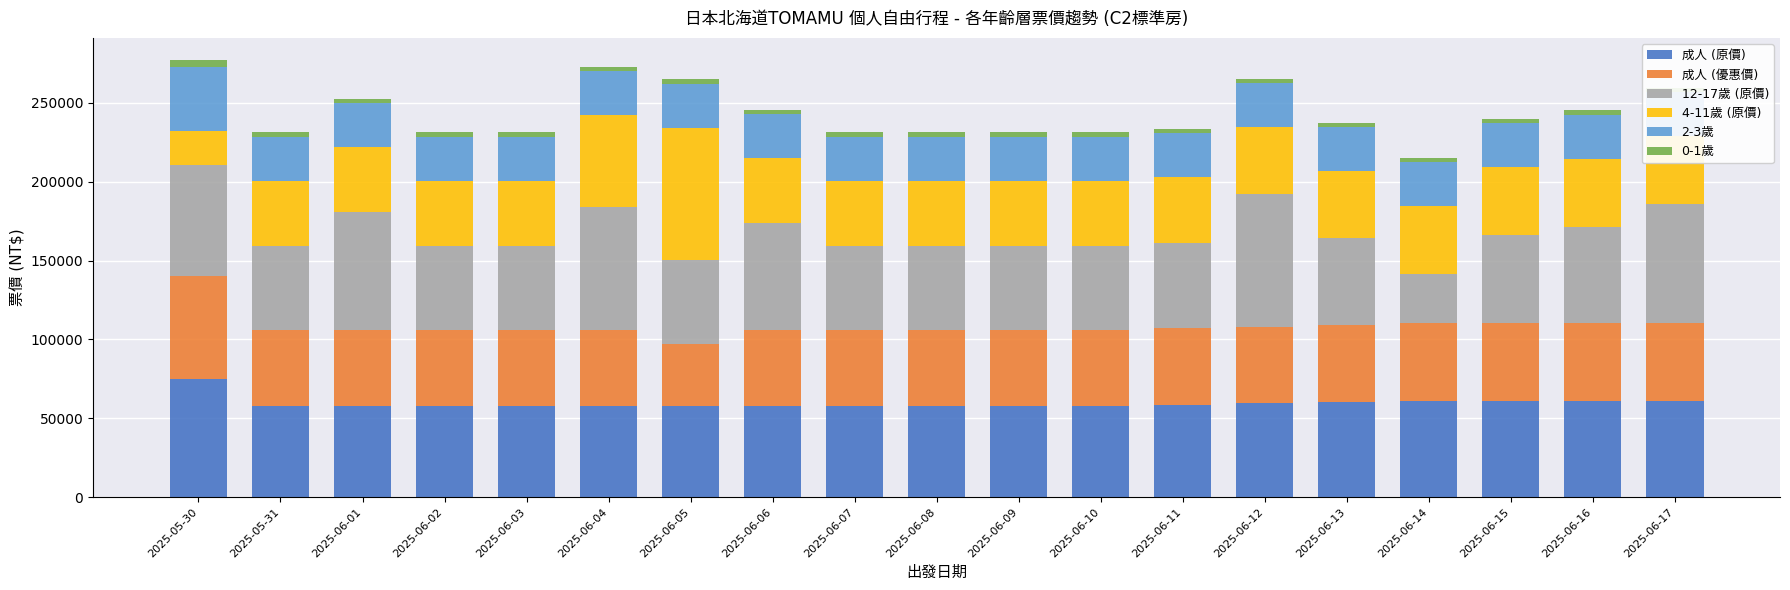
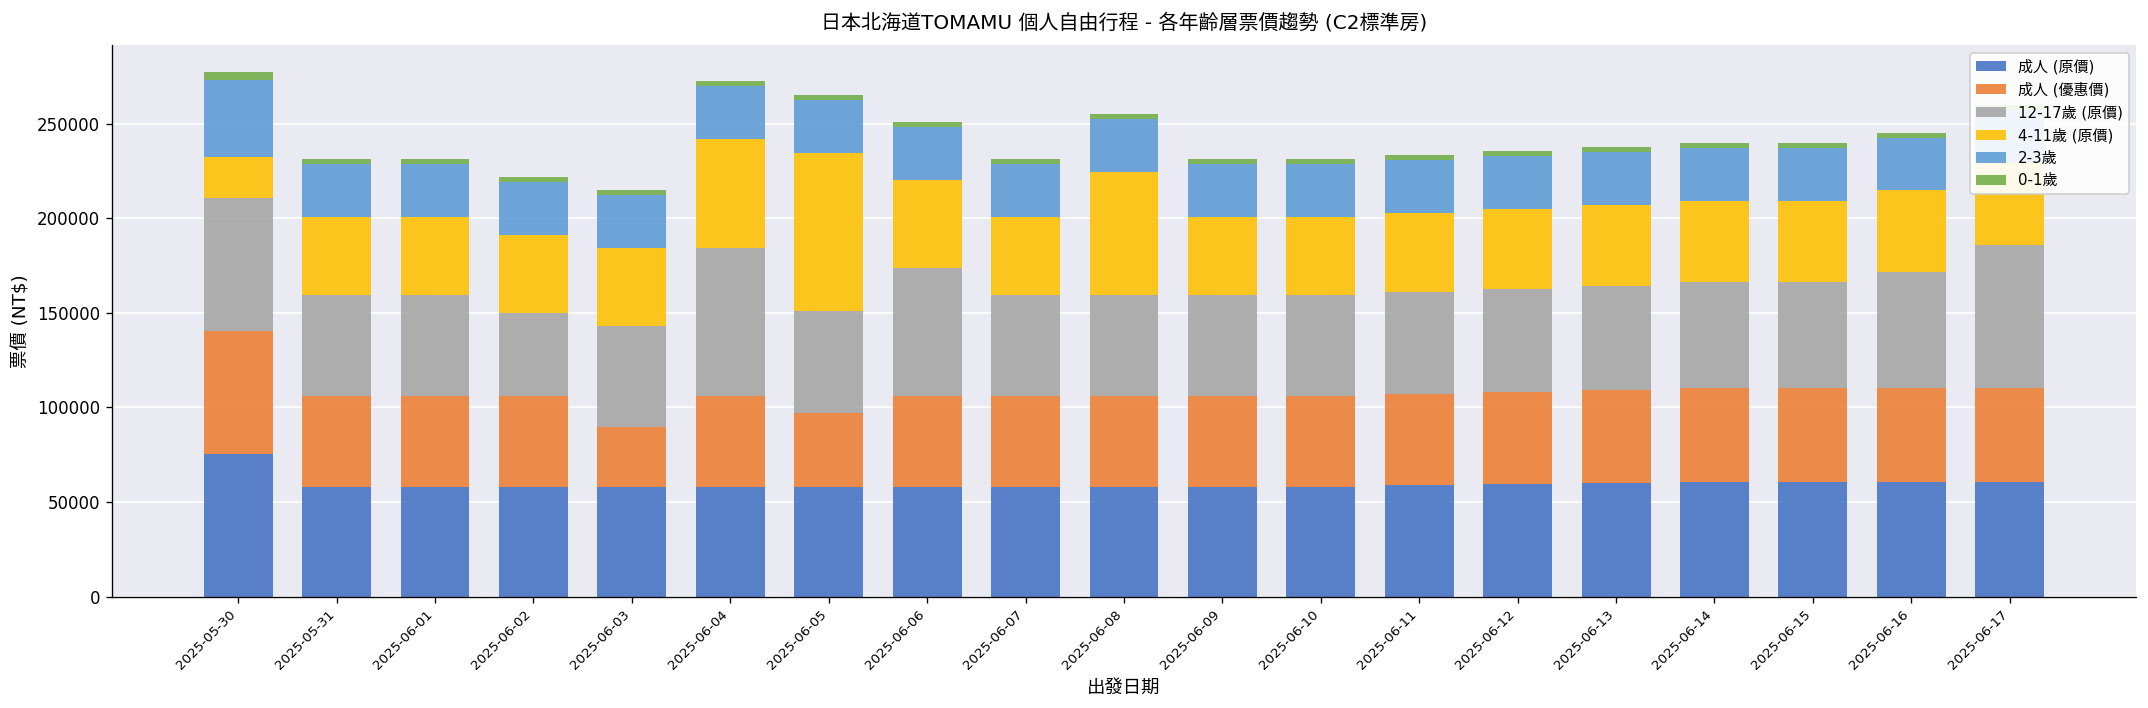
12-17歲 (原價), 2025-06-01: 75000 -> 54000
12-17歲 (原價), 2025-06-02: 54000 -> 44000
成人 (優惠價), 2025-06-03: 48000 -> 31000
4-11歲 (原價), 2025-06-06: 41000 -> 47000
4-11歲 (原價), 2025-06-08: 41000 -> 65000
12-17歲 (原價), 2025-06-12: 84000 -> 55000
12-17歲 (原價), 2025-06-14: 31000 -> 56000
